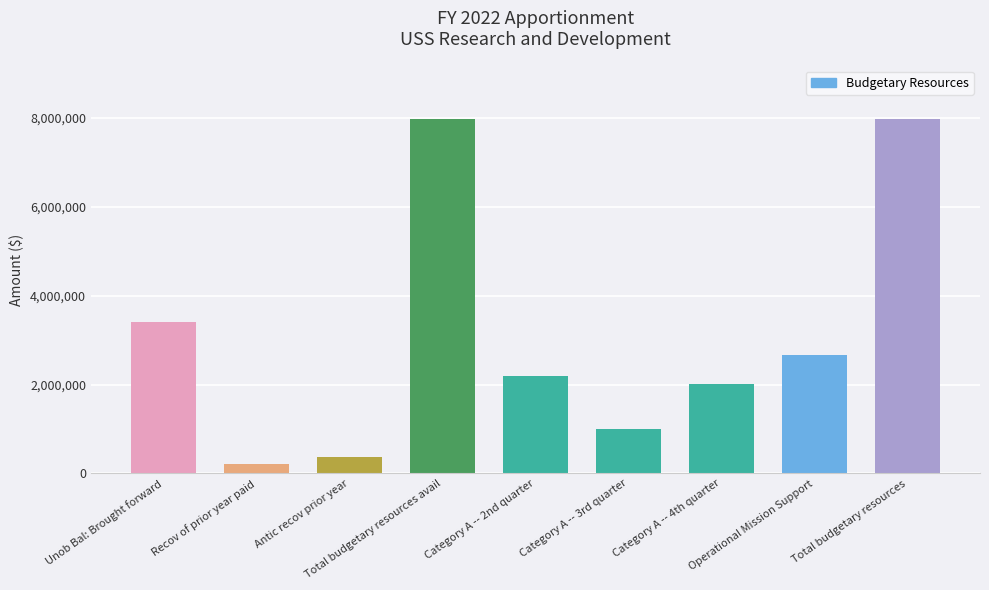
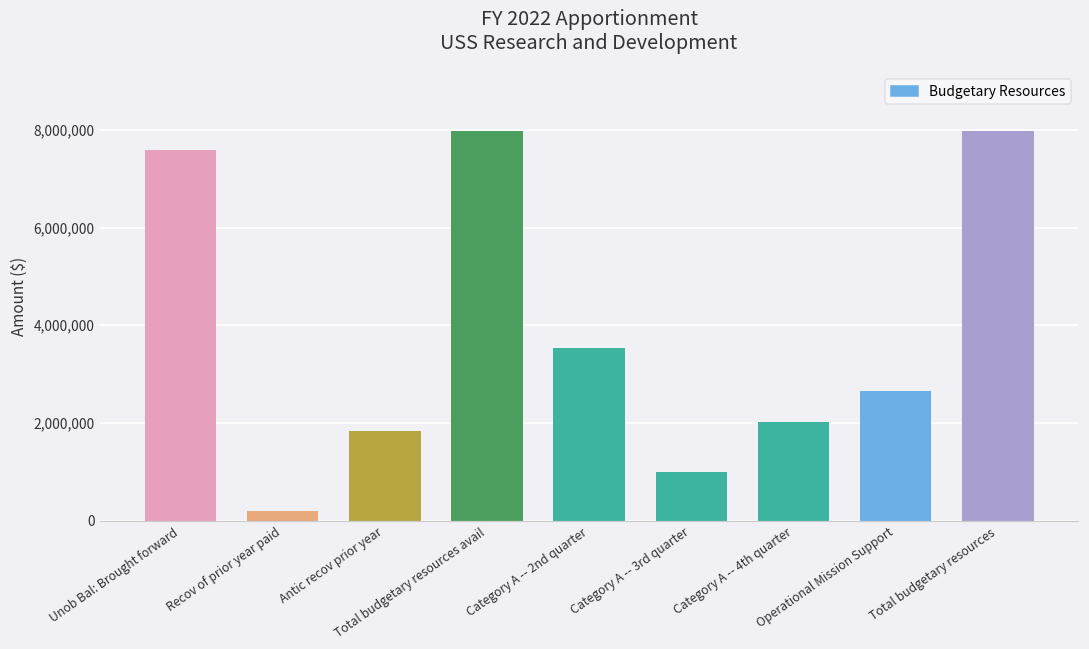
Unob Bal: Brought forward: 3,400,000 -> 7,600,000
Antic recov prior year: 400,000 -> 1,800,000
Category A -- 2nd quarter: 2,200,000 -> 3,500,000
